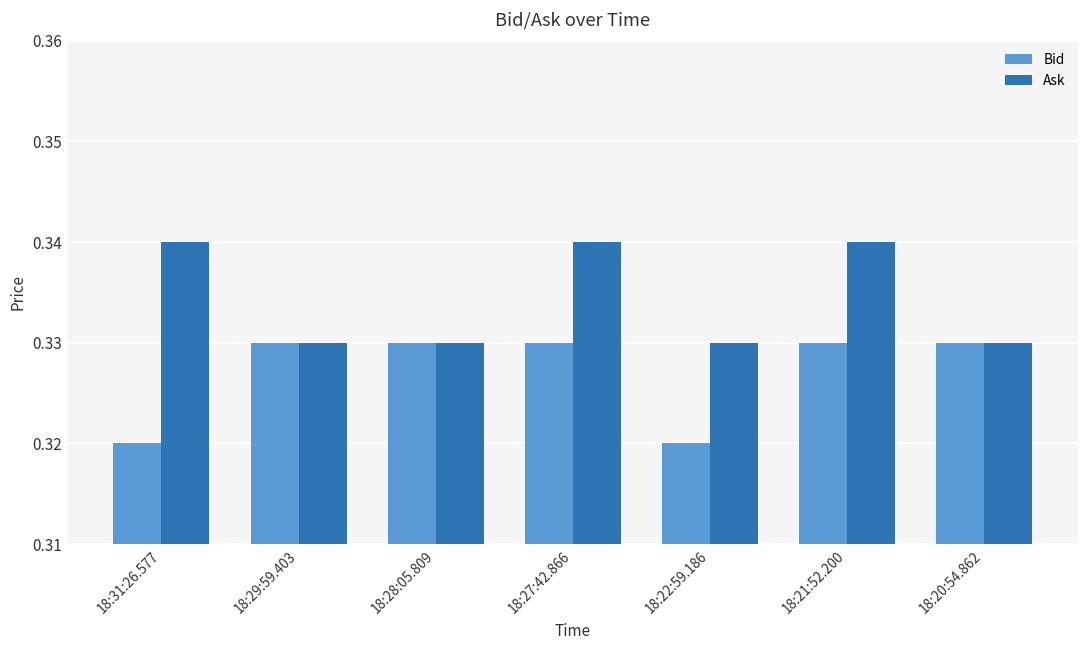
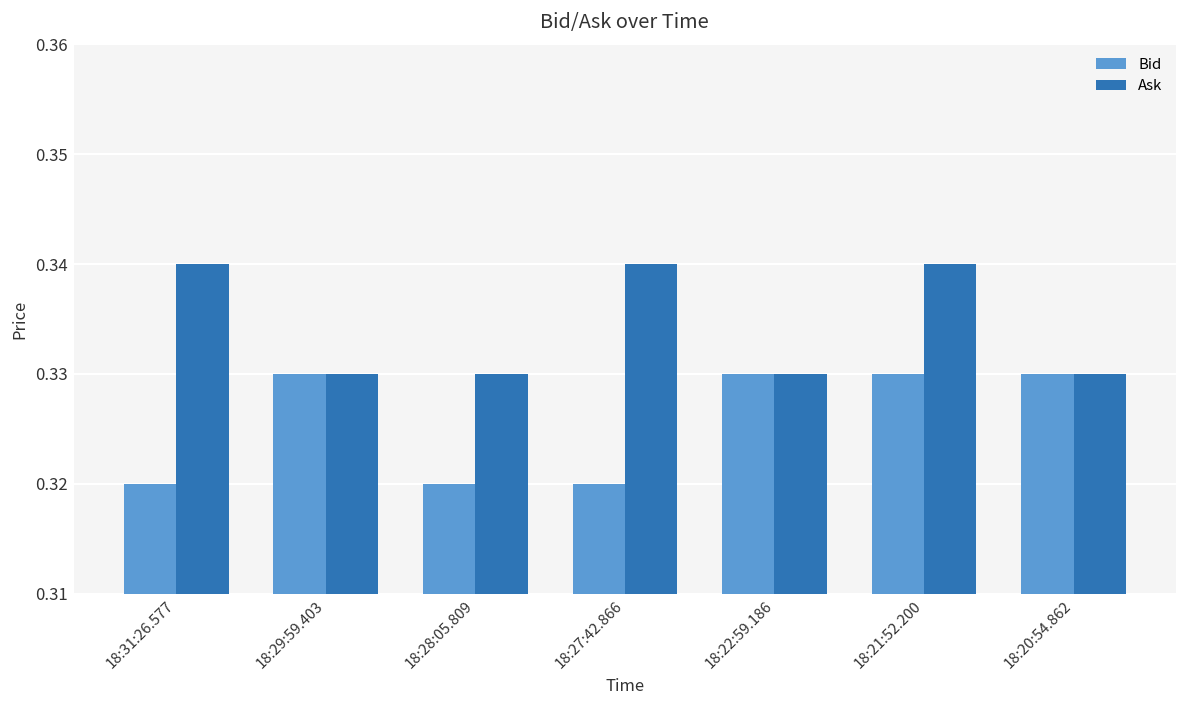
Bid, 18:28:05.809: 0.33 -> 0.32
Bid, 18:27:42.866: 0.33 -> 0.32
Bid, 18:22:59.186: 0.32 -> 0.33
